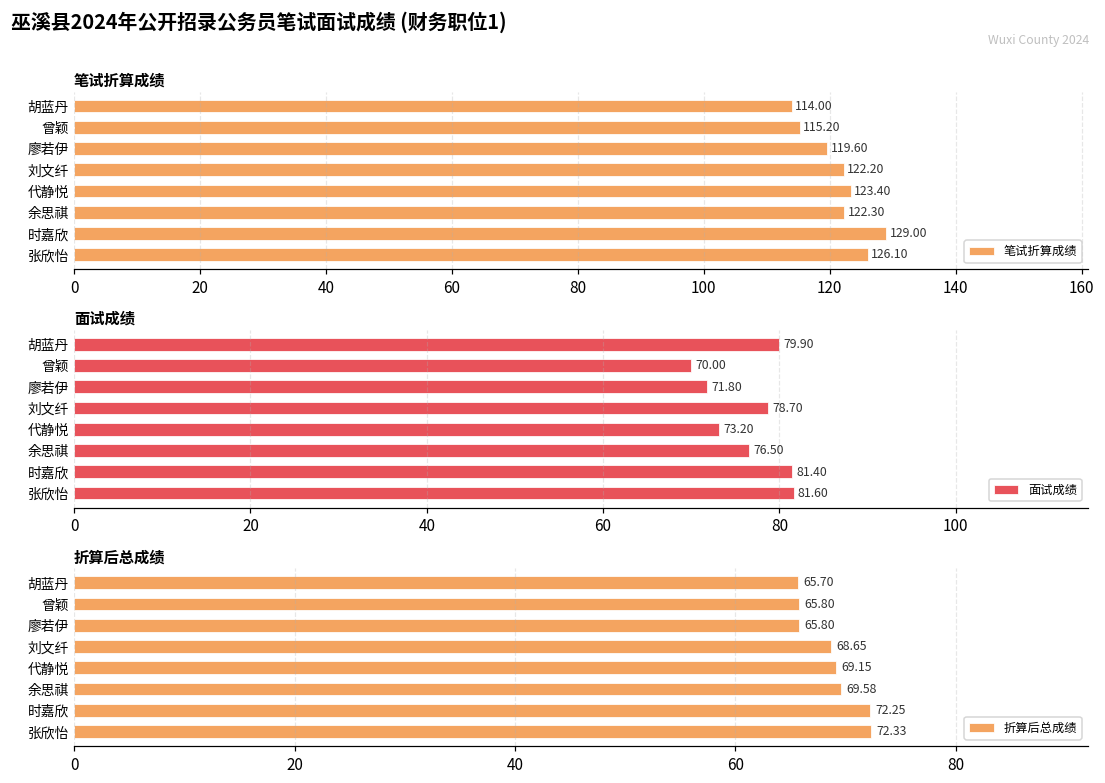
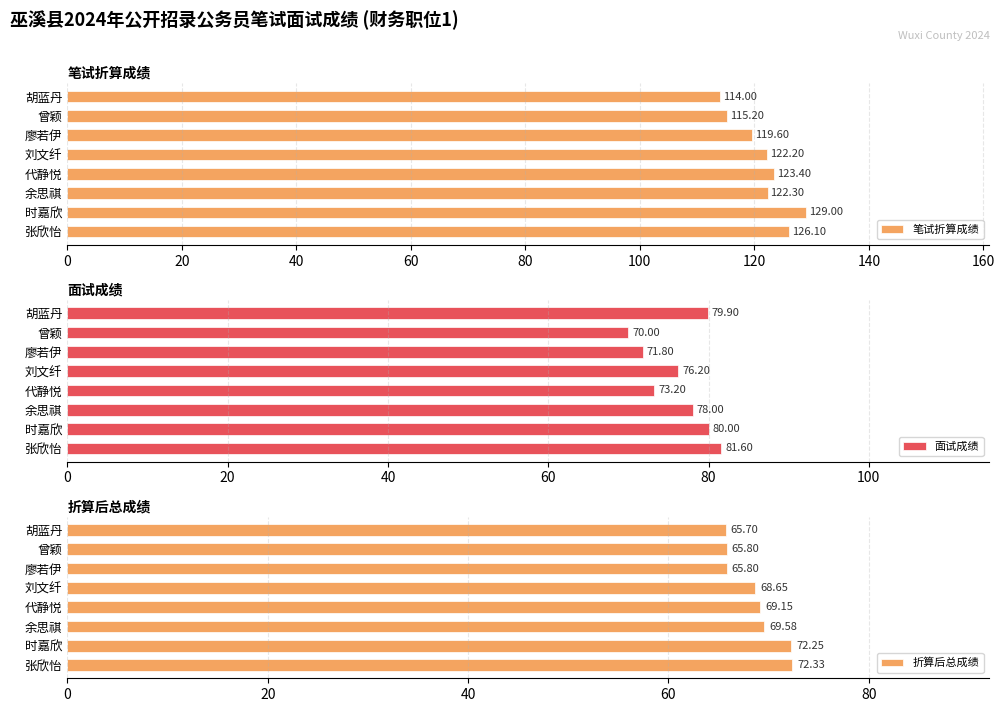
面试成绩, 刘文纤: 78.70 -> 76.20
面试成绩, 余思祺: 76.50 -> 78.00
面试成绩, 时嘉欣: 81.40 -> 80.00
